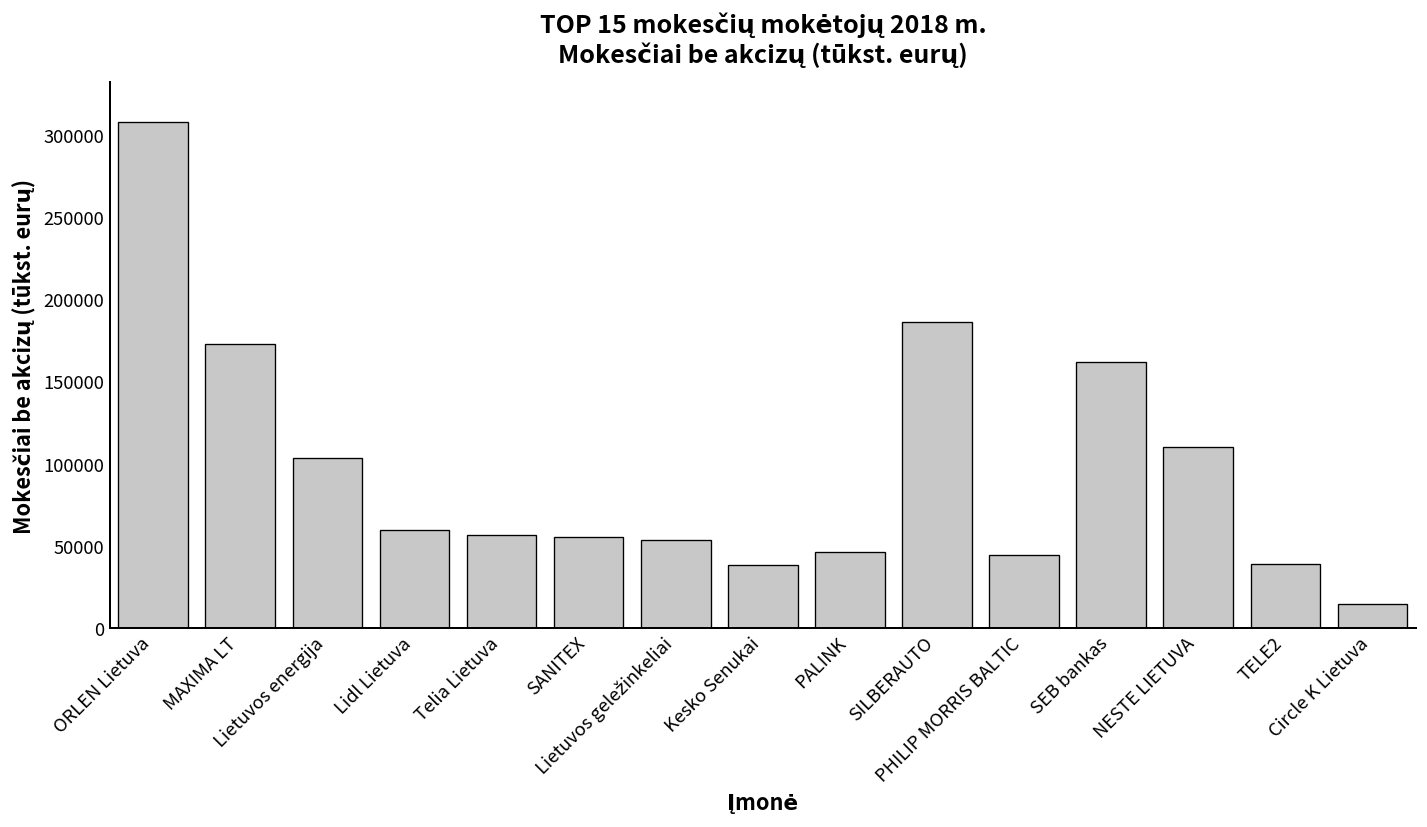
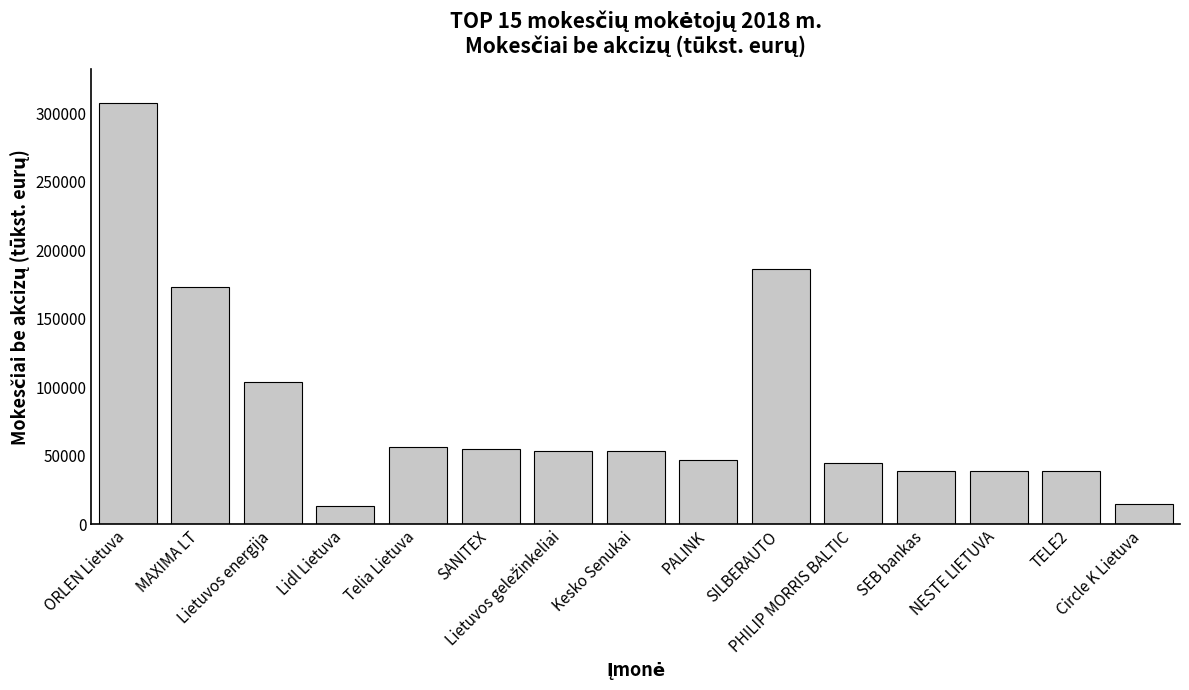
Lidl Lietuva: 59000 -> 13000
Kesko Senukai: 38000 -> 53000
SEB bankas: 162000 -> 39000
NESTE LIETUVA: 110000 -> 39000
